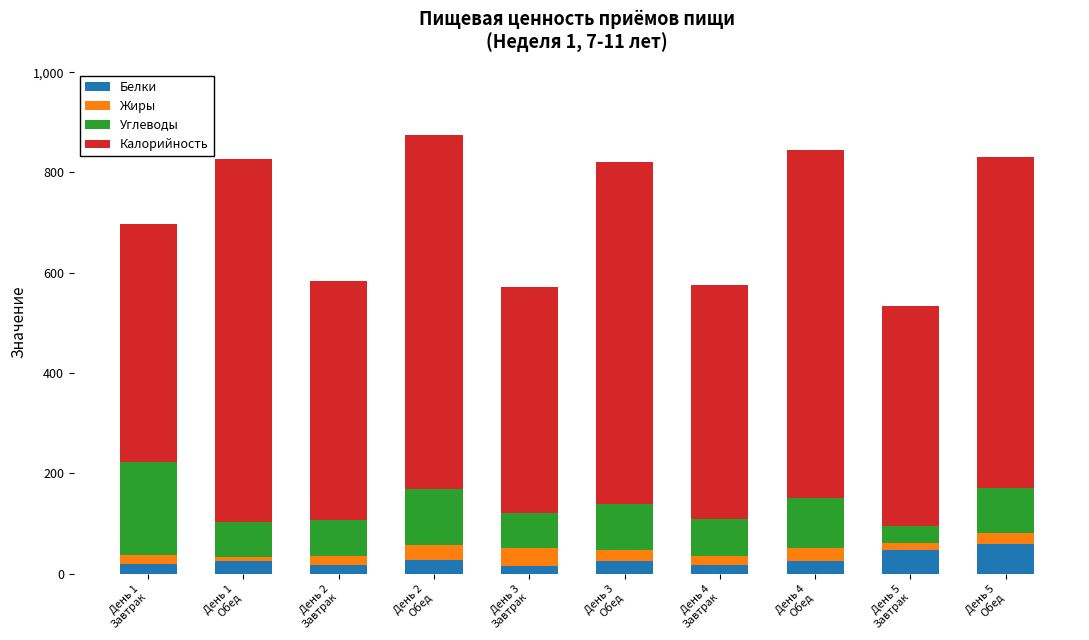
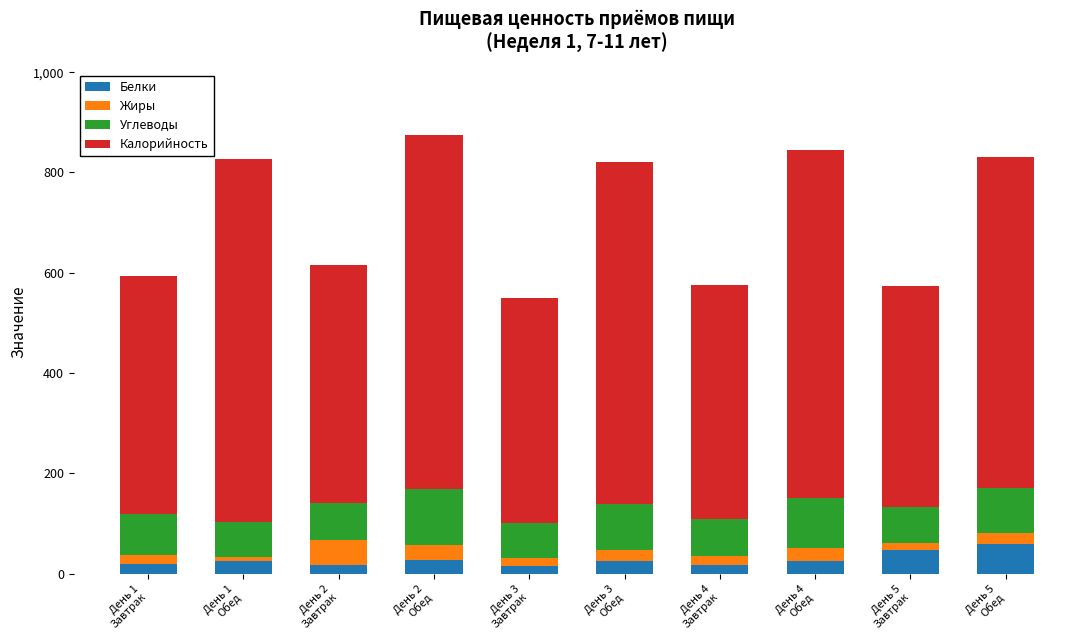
Углеводы, День 1 Завтрак: 180 -> 80
Жиры, День 2 Завтрак: 20 -> 50
Жиры, День 3 Завтрак: 40 -> 20
Углеводы, День 5 Завтрак: 30 -> 70
